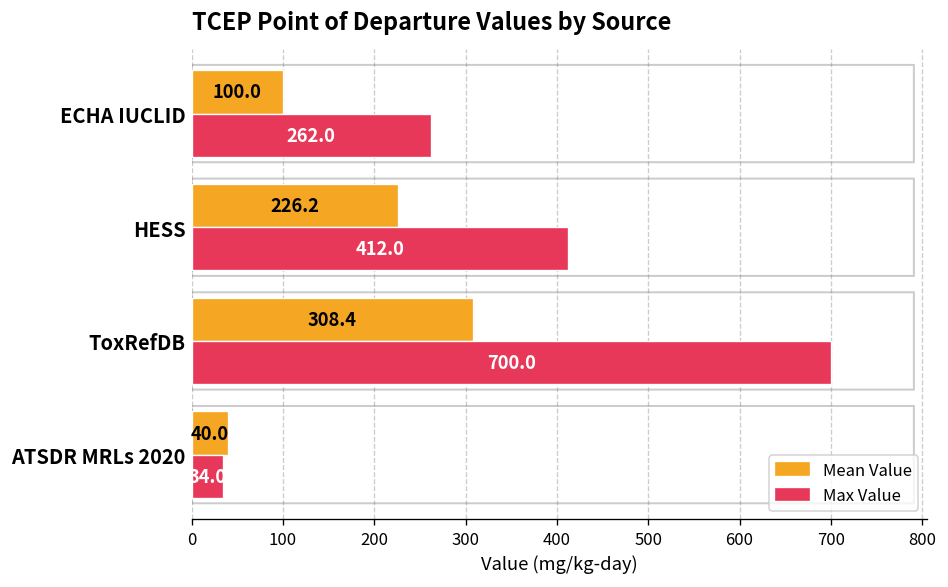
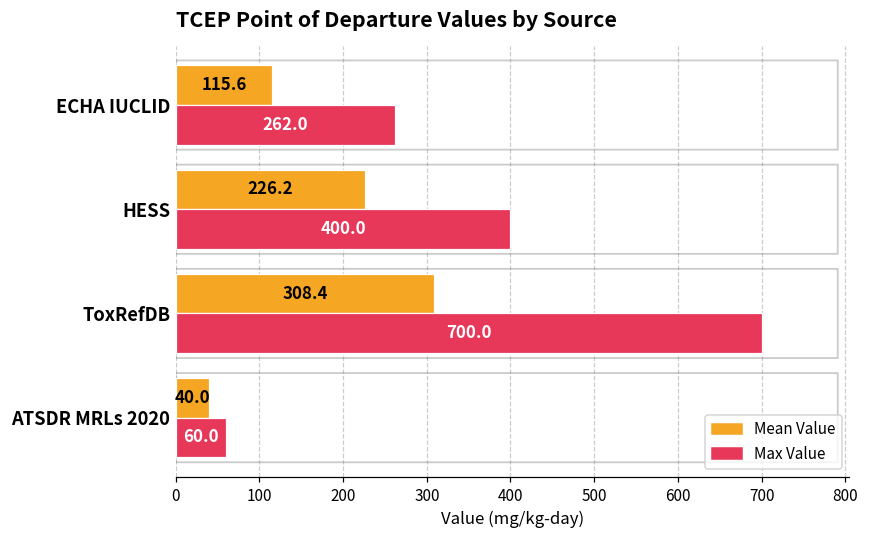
Mean Value, ECHA IUCLID: 100.0 -> 115.6
Max Value, HESS: 412.0 -> 400.0
Max Value, ATSDR MRLs 2020: 34.0 -> 60.0
